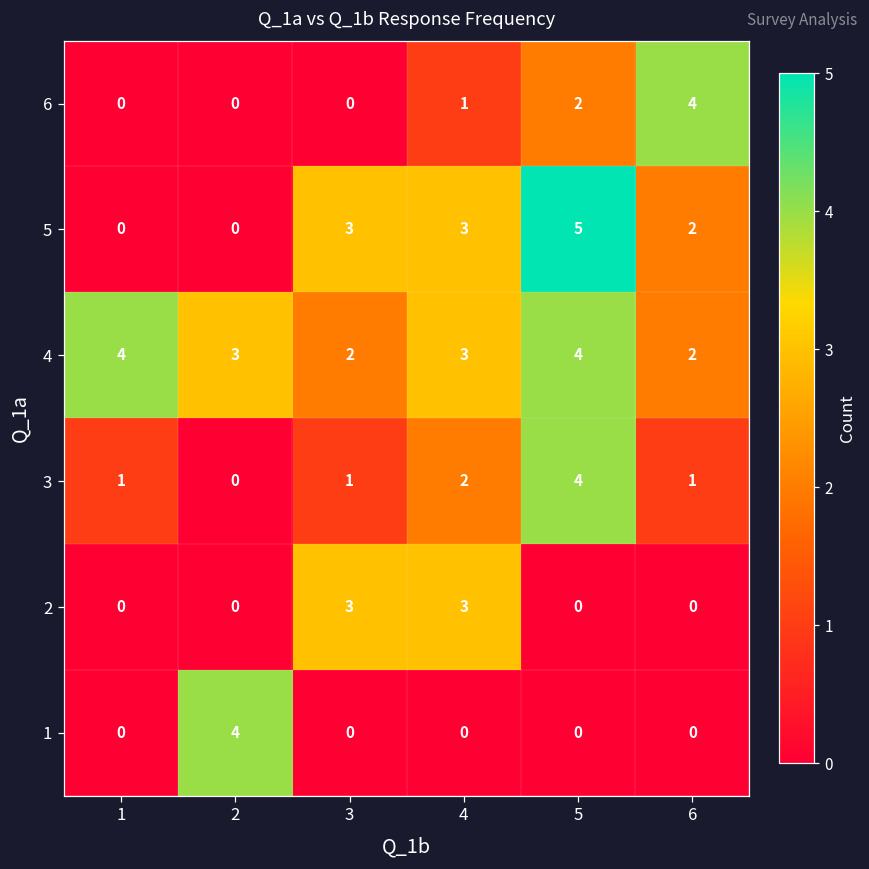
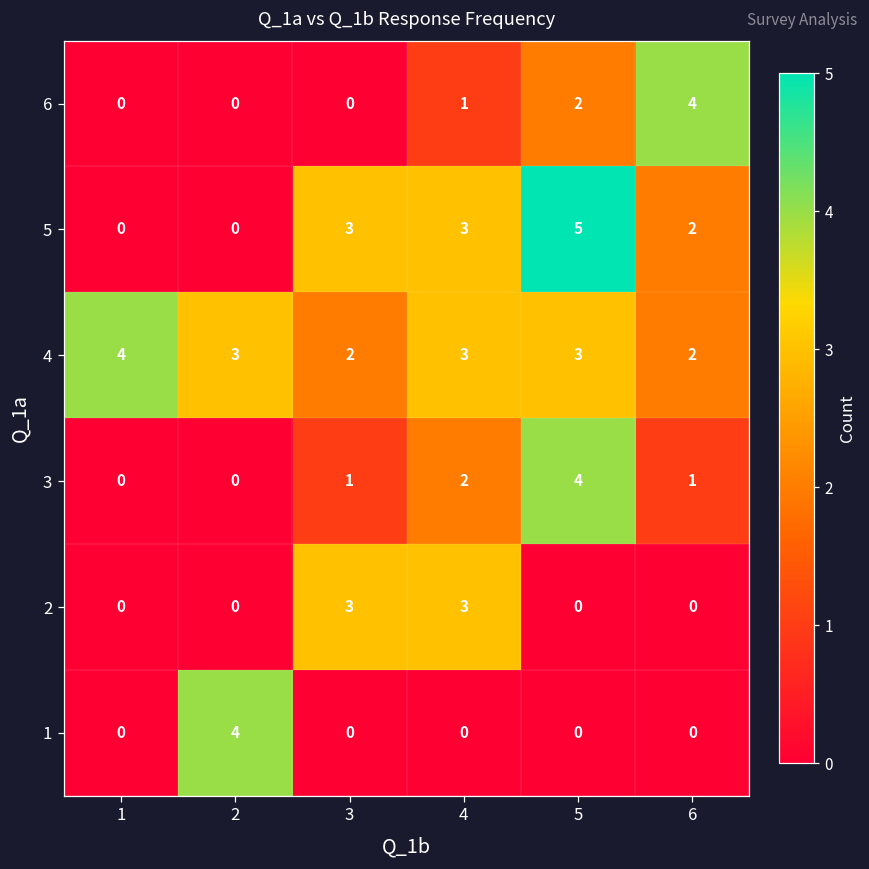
4, 5: 4 -> 3
3, 1: 1 -> 0
